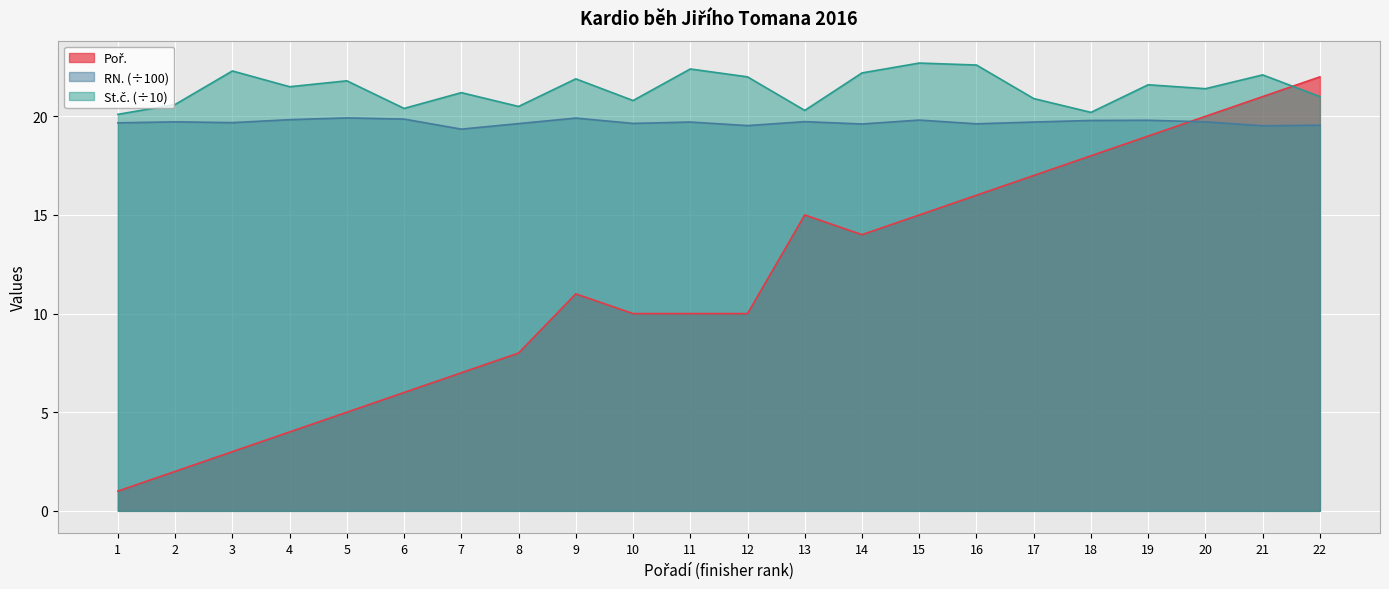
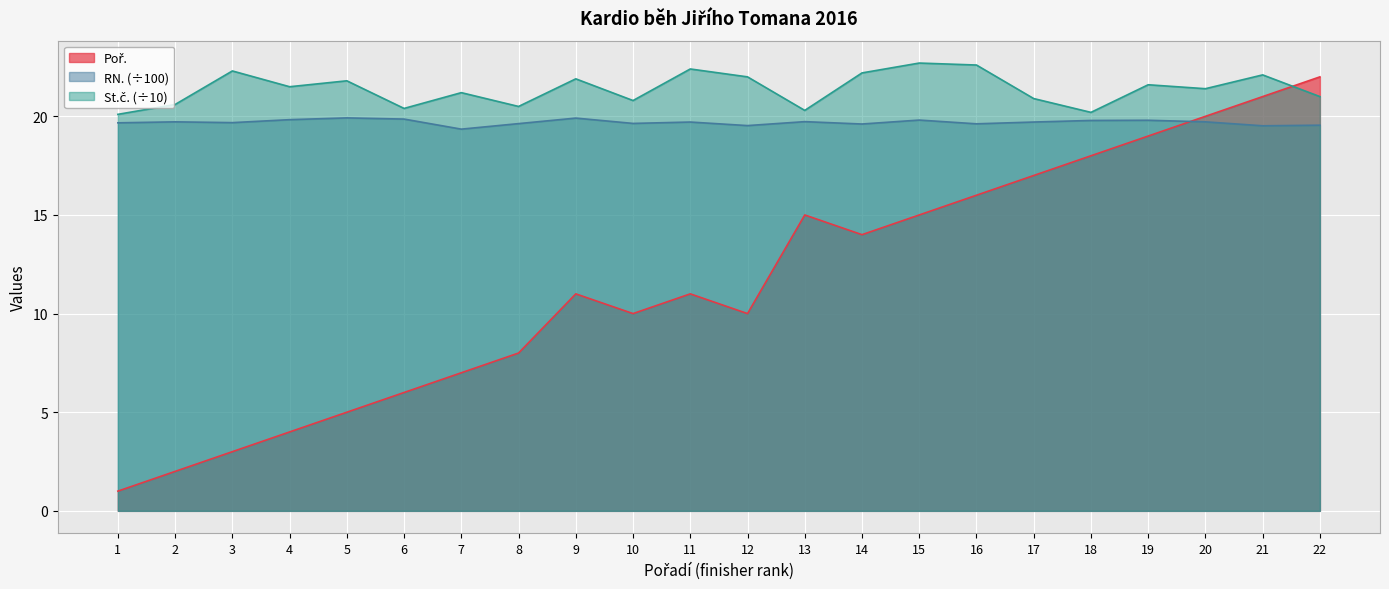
Poř., 11: 10 -> 11
